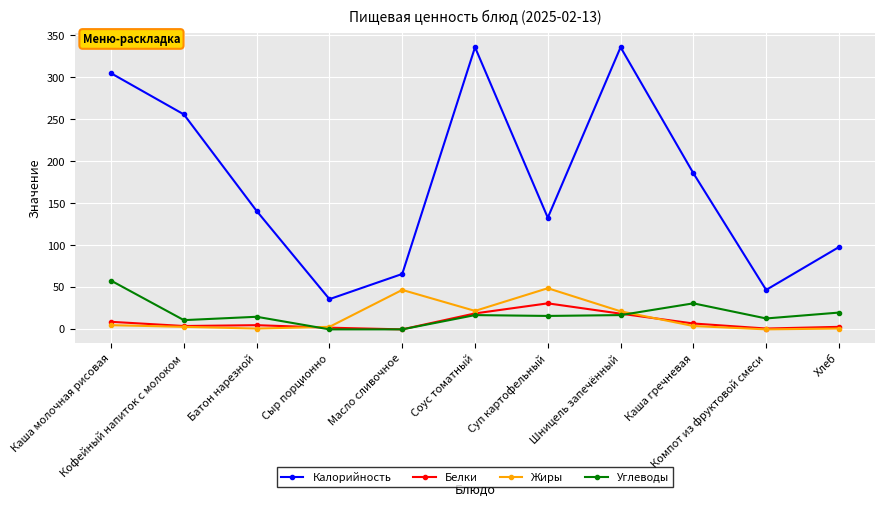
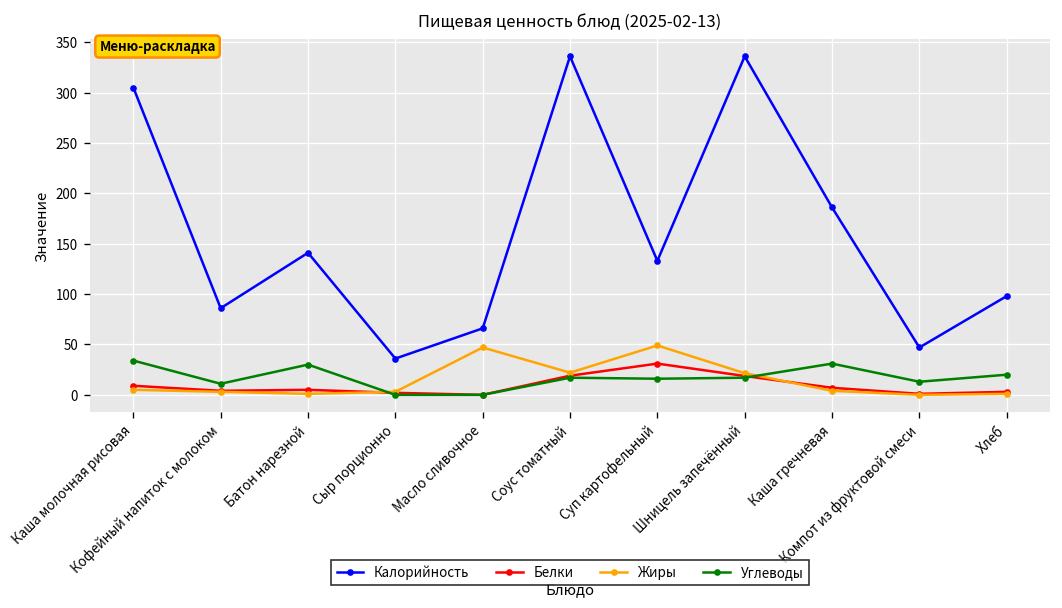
Углеводы, Каша молочная рисовая: 60 -> 30
Калорийность, Кофейный напиток с молоком: 260 -> 90
Углеводы, Батон нарезной: 20 -> 30
